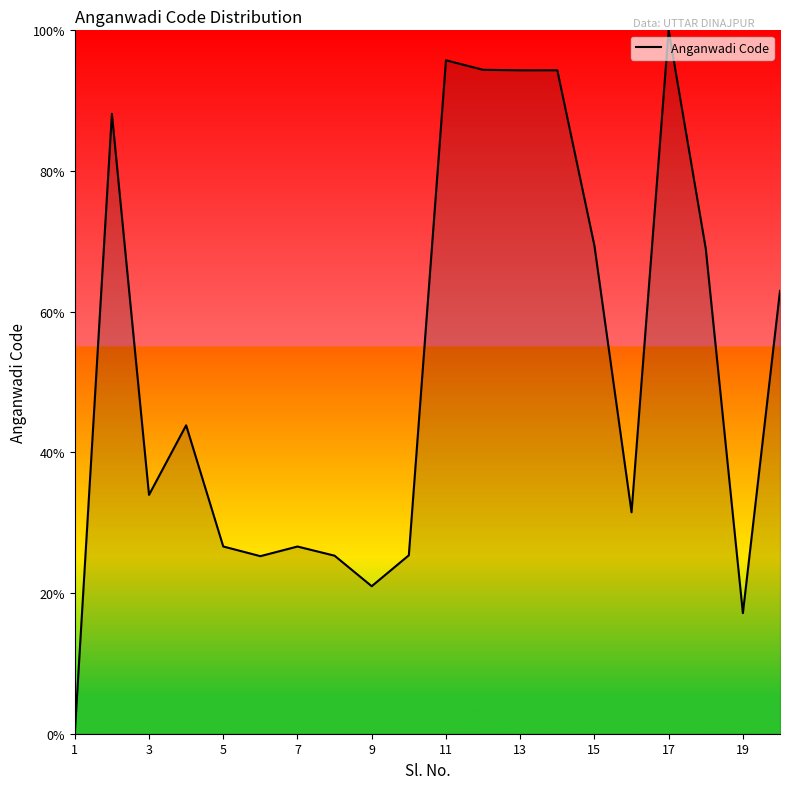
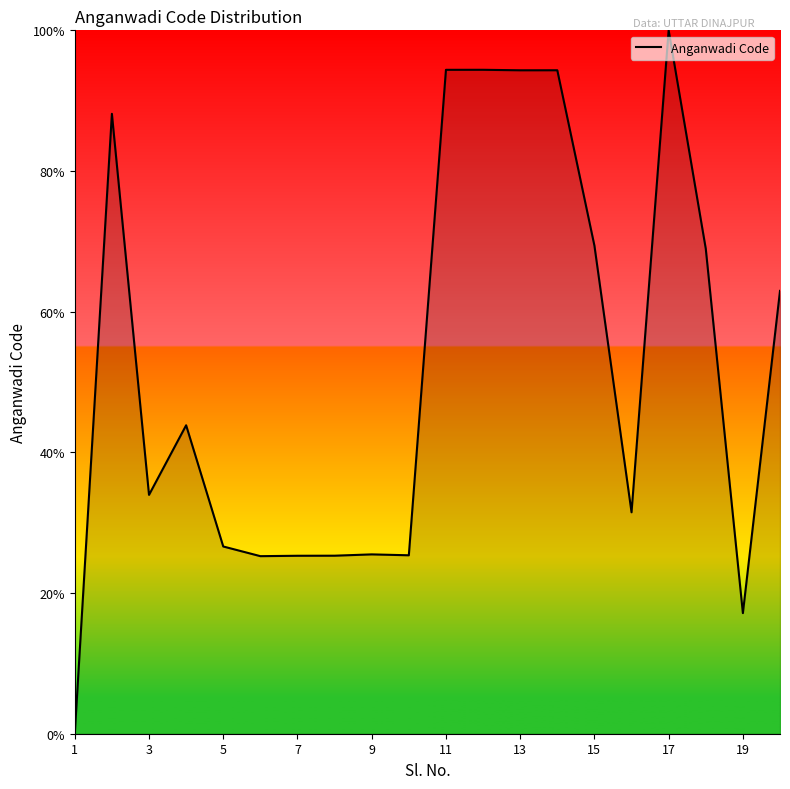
7: 27% -> 25%
9: 21% -> 25%
11: 96% -> 94%
